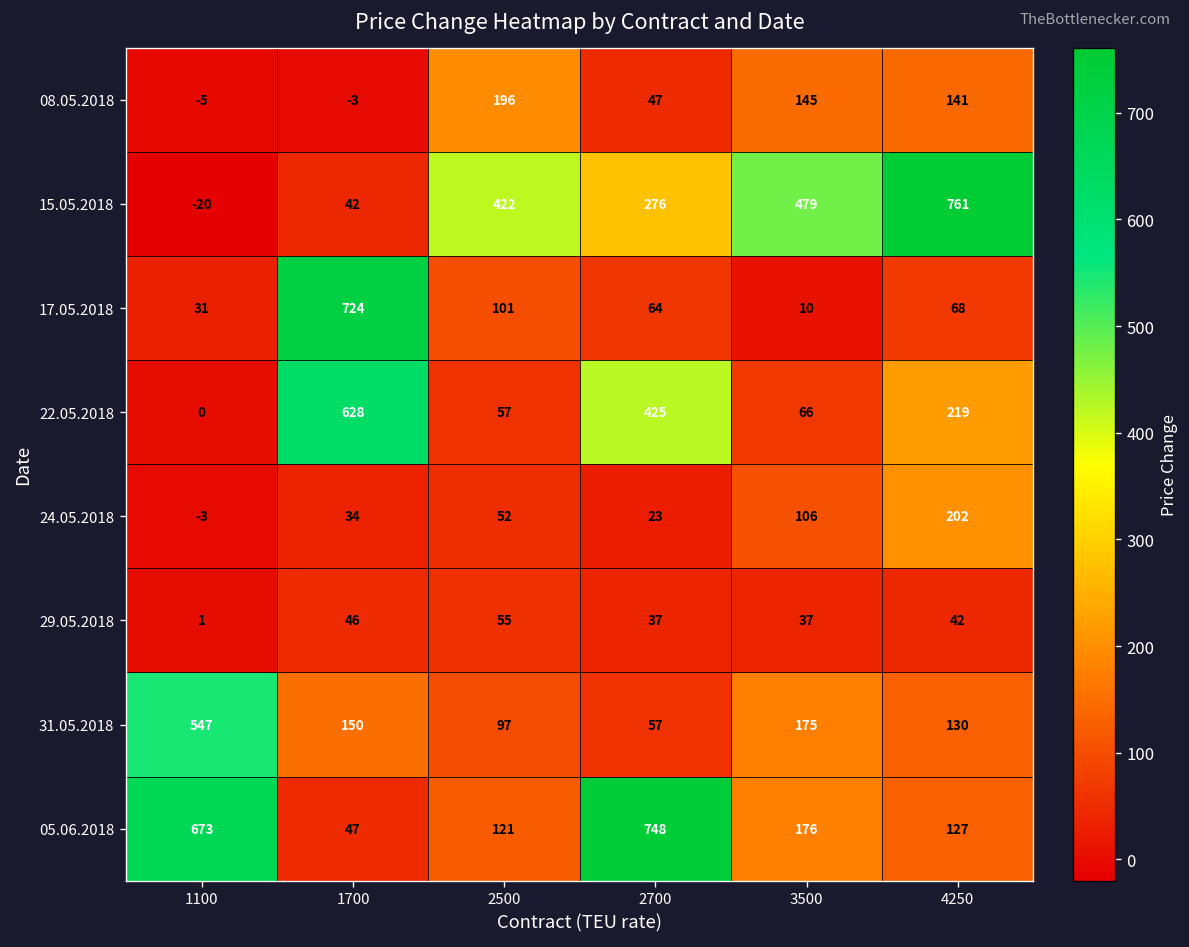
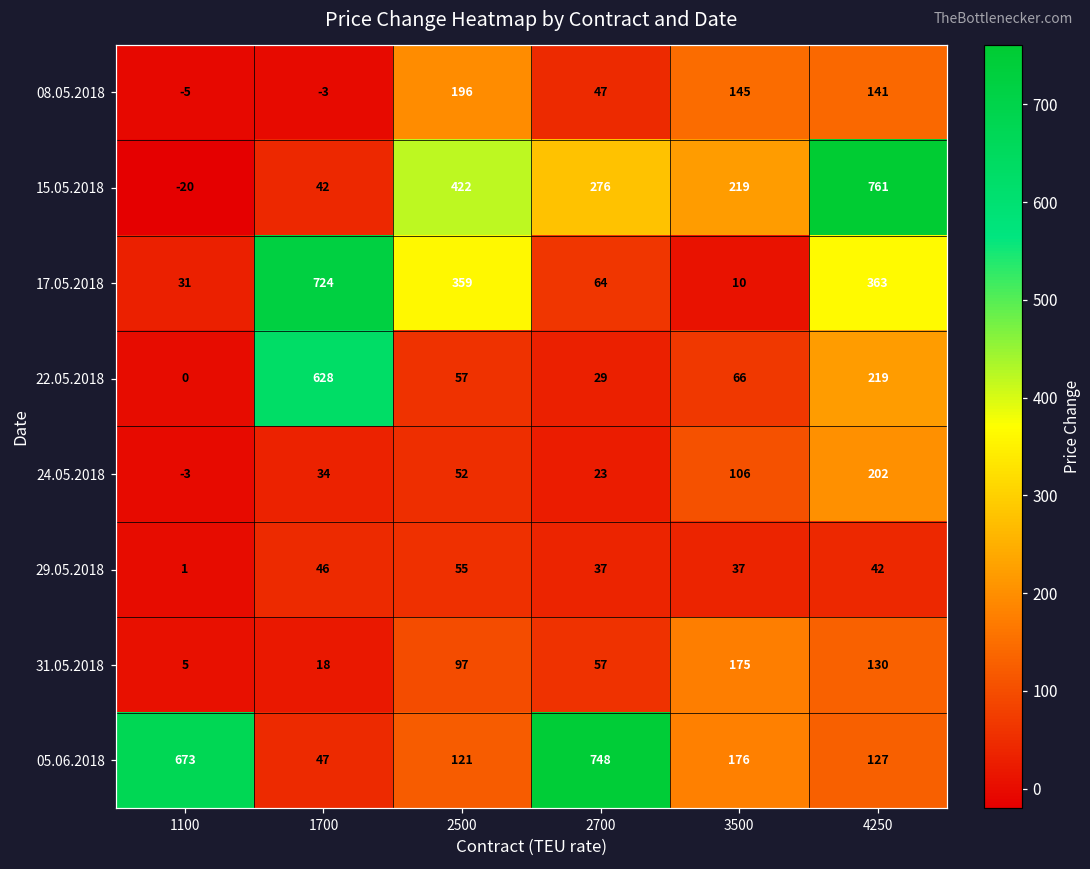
15.05.2018, 3500: 479 -> 219
17.05.2018, 2500: 101 -> 359
17.05.2018, 4250: 68 -> 363
22.05.2018, 2700: 425 -> 29
31.05.2018, 1100: 547 -> 5
31.05.2018, 1700: 150 -> 18
